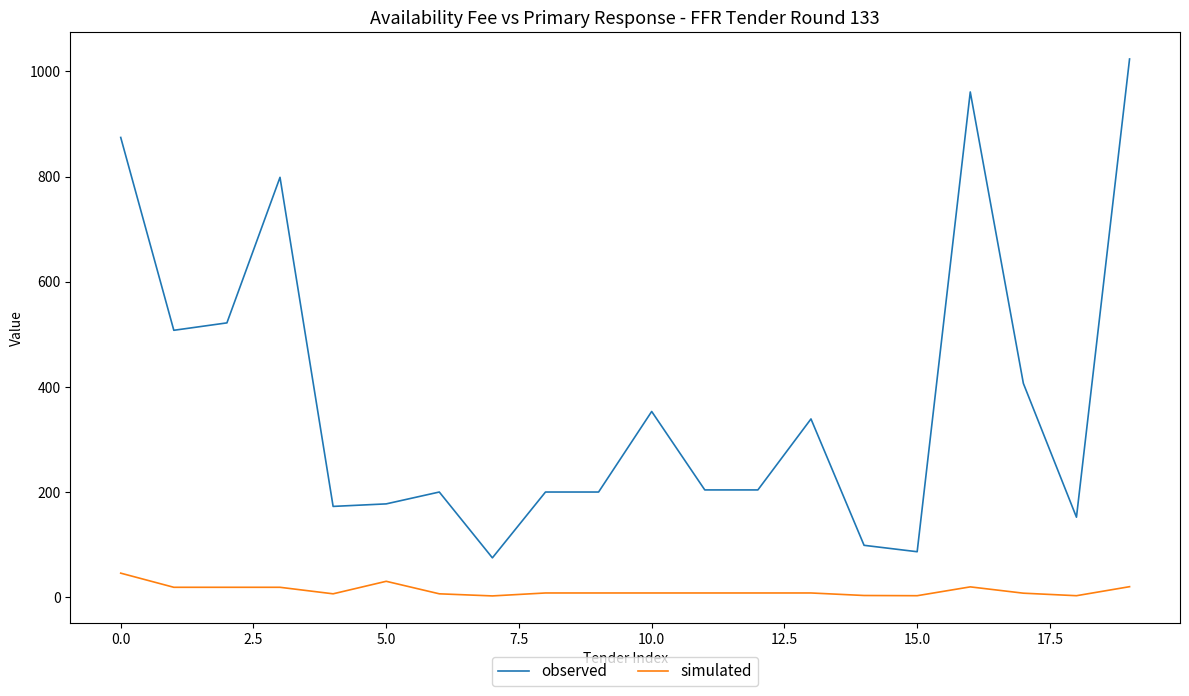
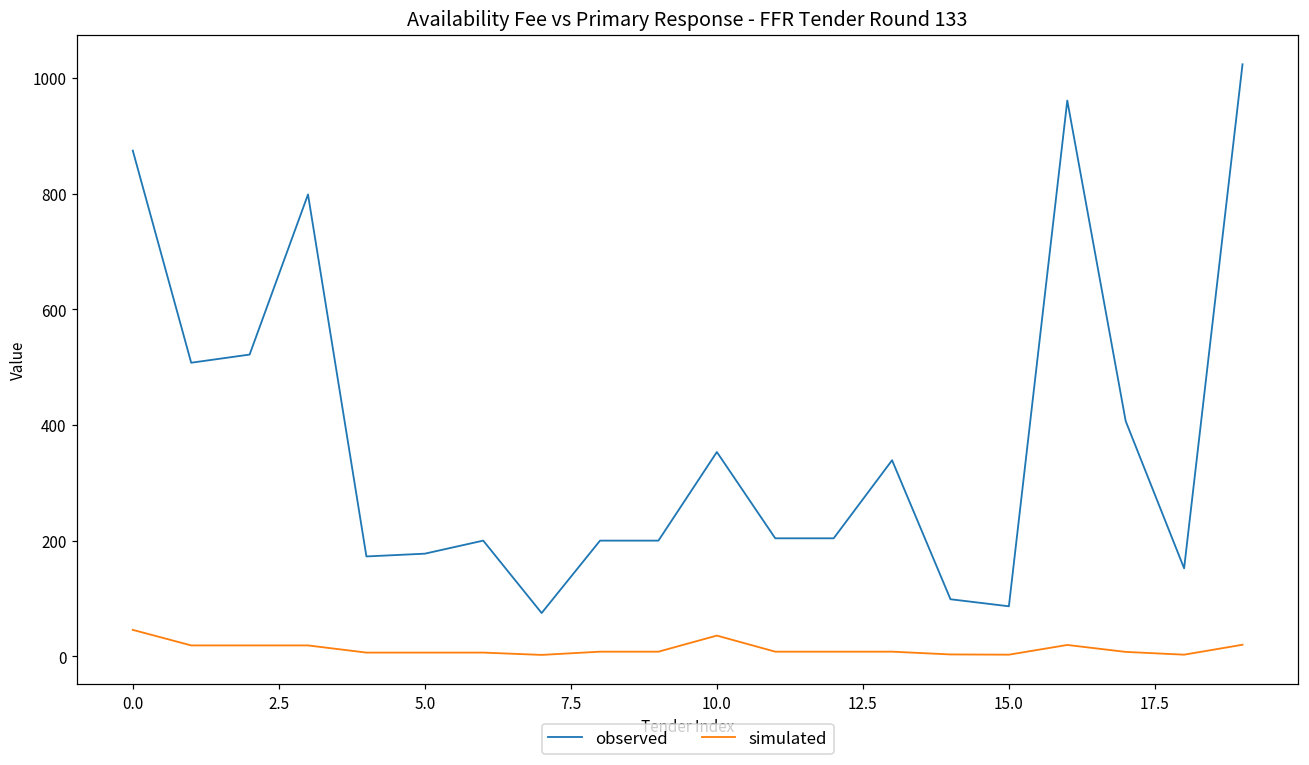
simulated, 5.0: 30 -> 10
simulated, 10.0: 10 -> 40
